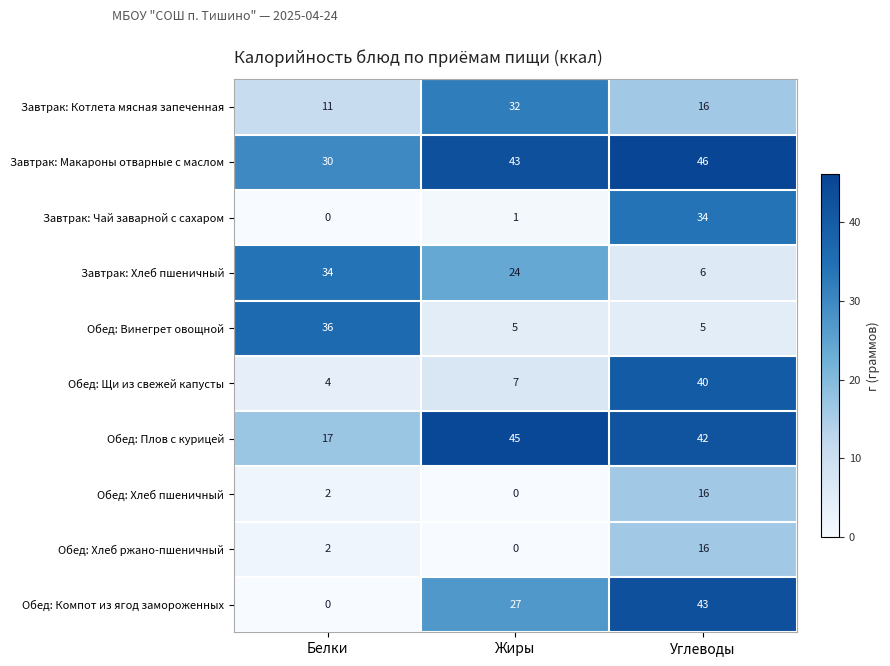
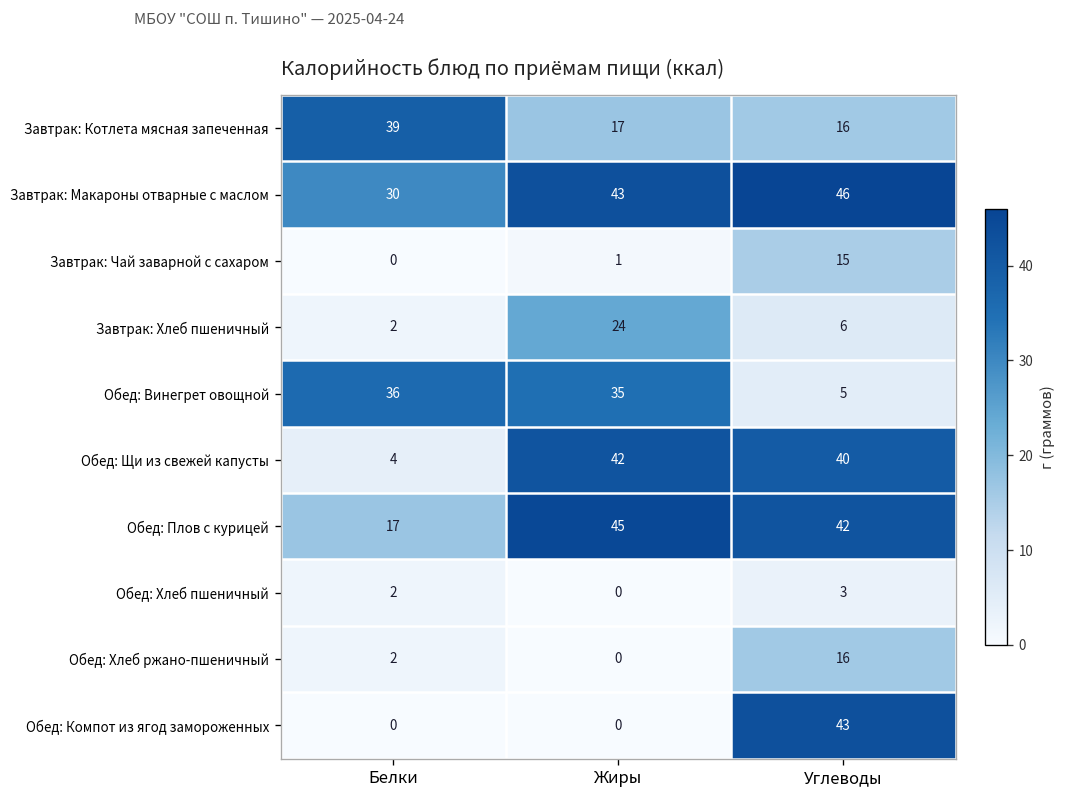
Завтрак: Котлета мясная запеченная, Белки: 11 -> 39
Завтрак: Котлета мясная запеченная, Жиры: 32 -> 17
Завтрак: Чай заварной с сахаром, Углеводы: 34 -> 15
Завтрак: Хлеб пшеничный, Белки: 34 -> 2
Обед: Винегрет овощной, Жиры: 5 -> 35
Обед: Щи из свежей капусты, Жиры: 7 -> 42
Обед: Хлеб пшеничный, Углеводы: 16 -> 3
Обед: Компот из ягод замороженных, Жиры: 27 -> 0
